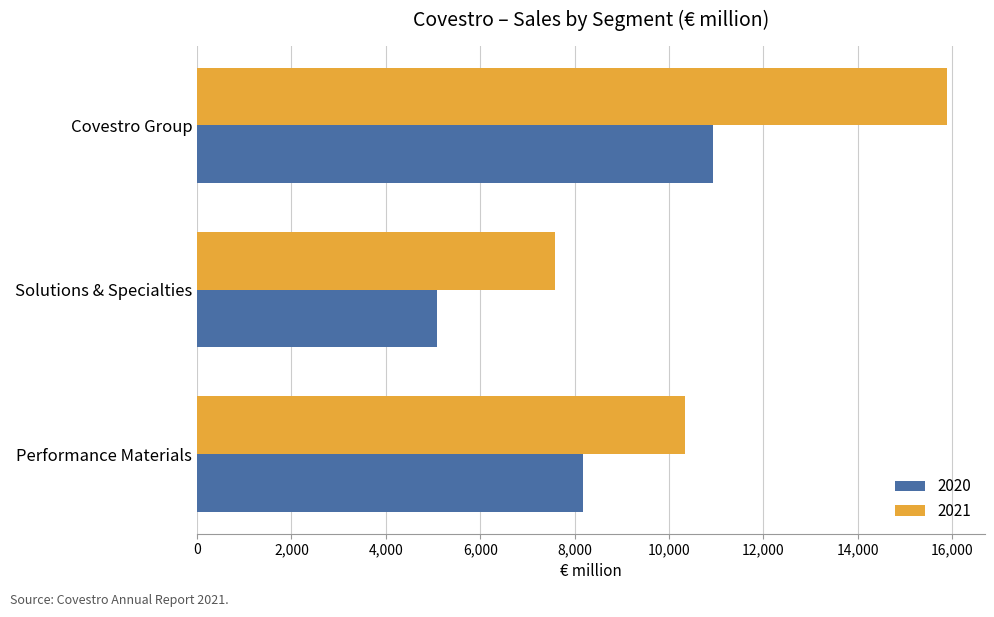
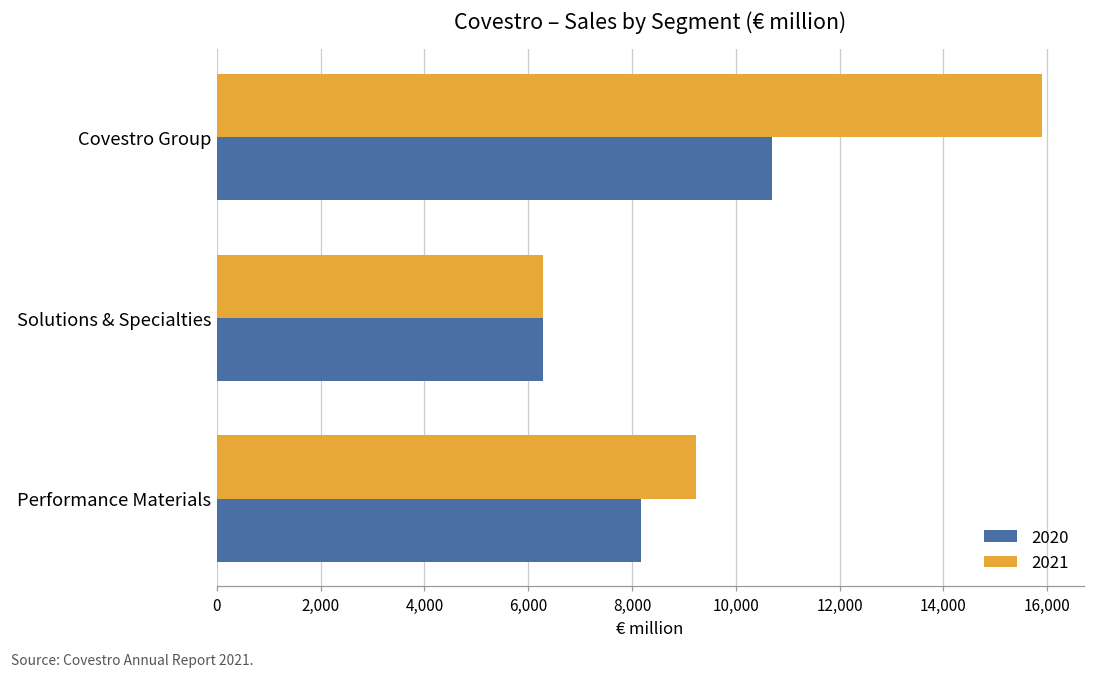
2020, Covestro Group: 10,900 -> 10,700
2021, Solutions & Specialties: 7,600 -> 6,300
2020, Solutions & Specialties: 5,100 -> 6,300
2021, Performance Materials: 10,300 -> 9,200
